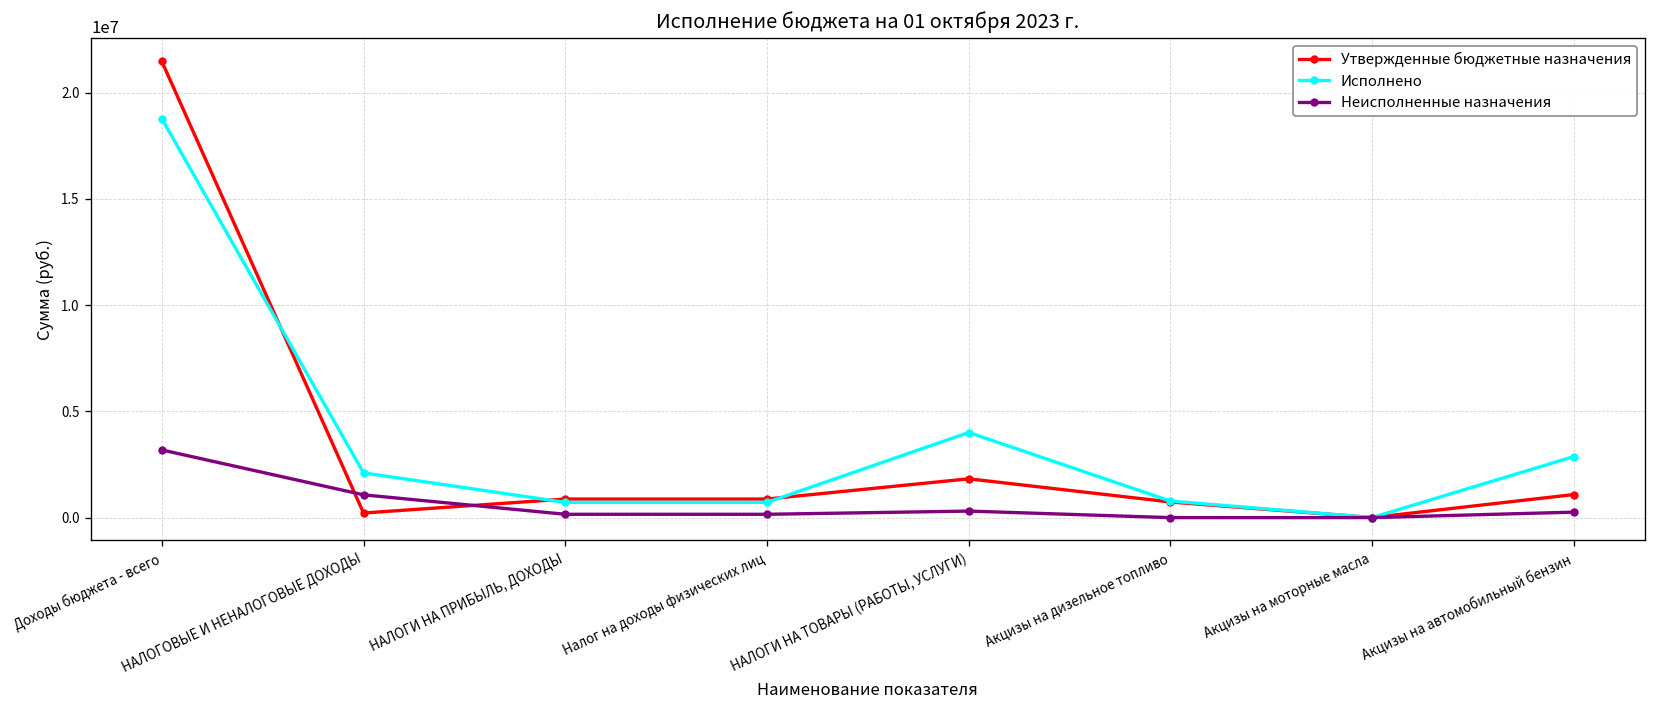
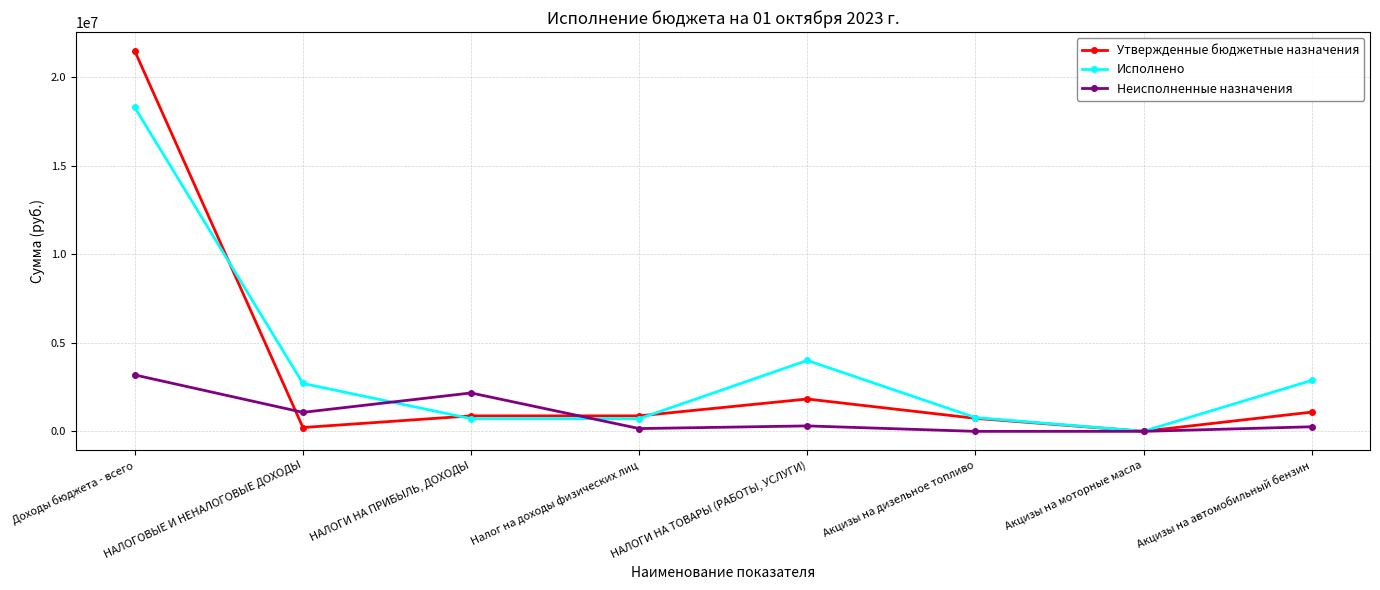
Исполнено, Доходы бюджета - всего: 18800000 -> 18300000
Исполнено, НАЛОГОВЫЕ И НЕНАЛОГОВЫЕ ДОХОДЫ: 2100000 -> 2700000
Неисполненные назначения, НАЛОГИ НА ПРИБЫЛЬ, ДОХОДЫ: 200000 -> 2200000
